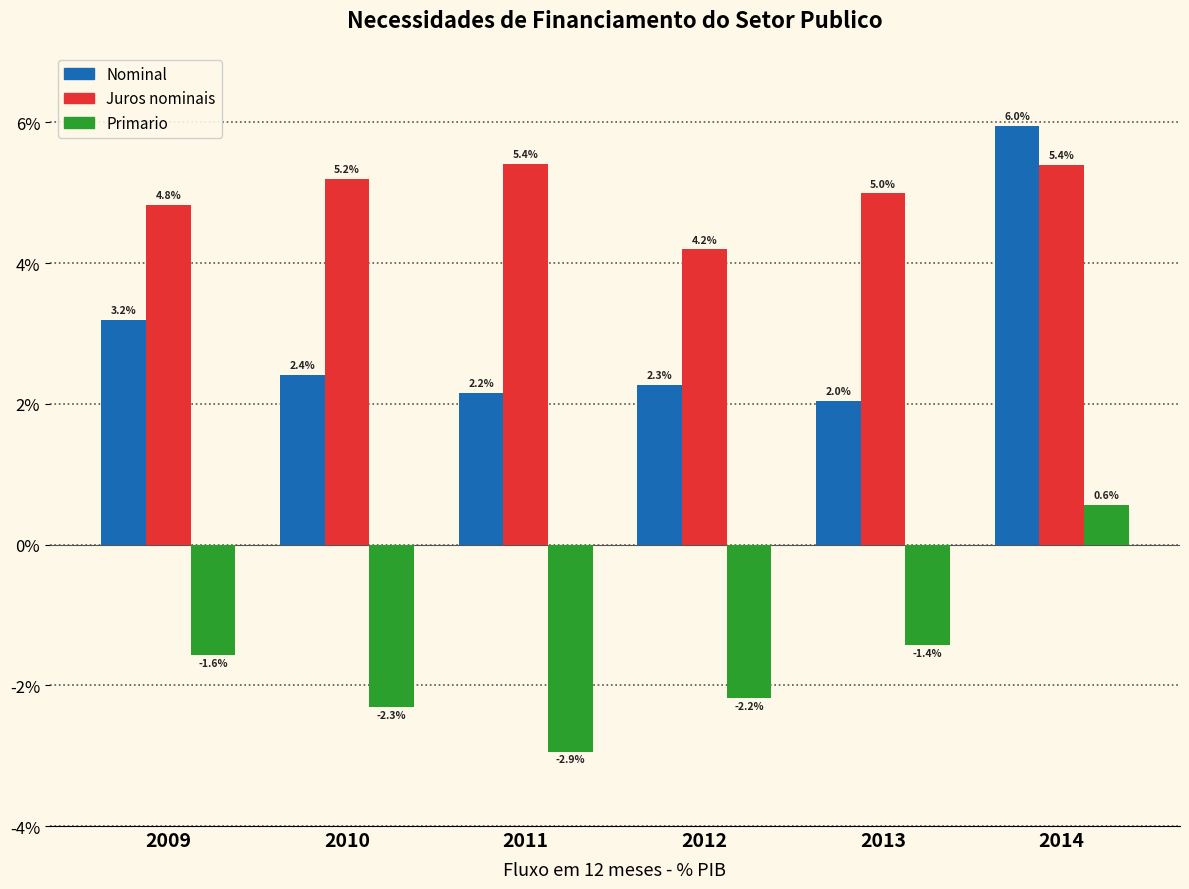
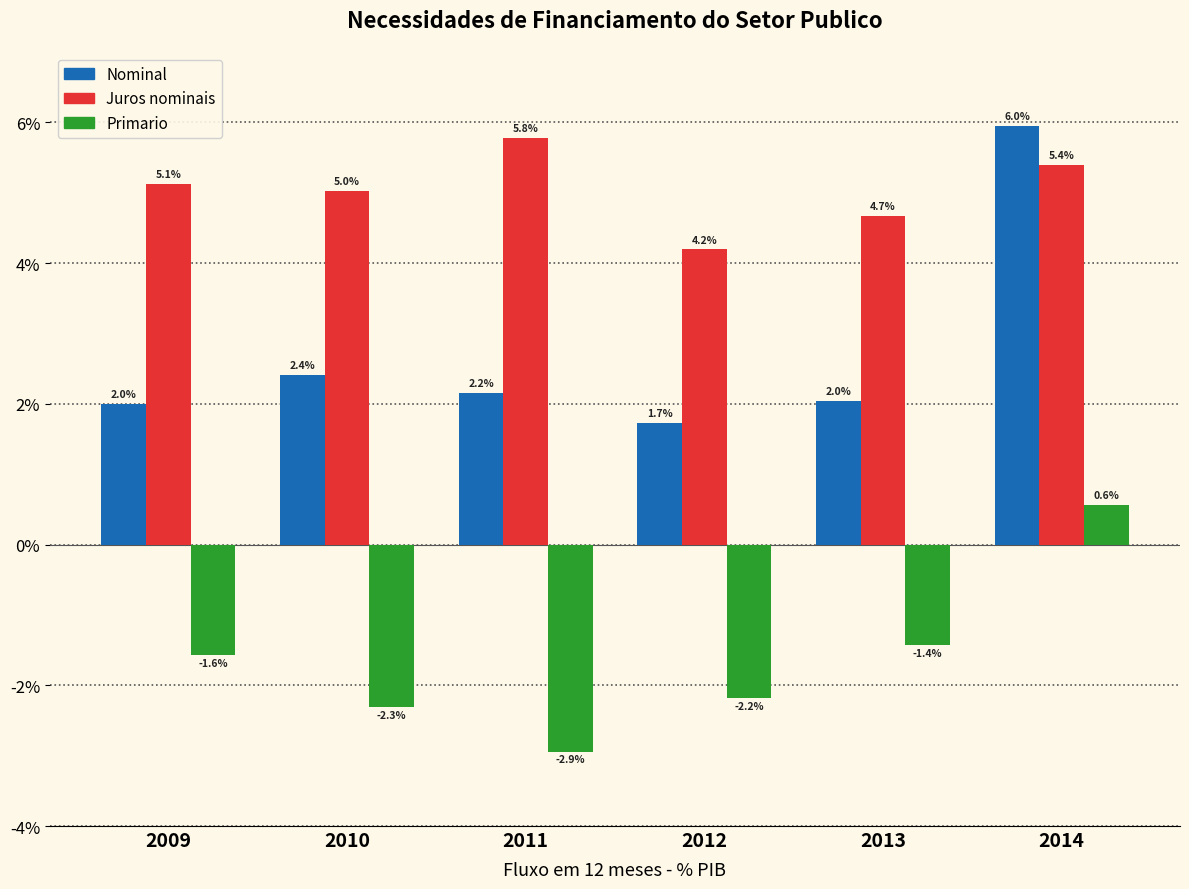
Nominal, 2009: 3.2% -> 2.0%
Juros nominais, 2009: 4.8% -> 5.1%
Juros nominais, 2010: 5.2% -> 5.0%
Juros nominais, 2011: 5.4% -> 5.8%
Nominal, 2012: 2.3% -> 1.7%
Juros nominais, 2013: 5.0% -> 4.7%
